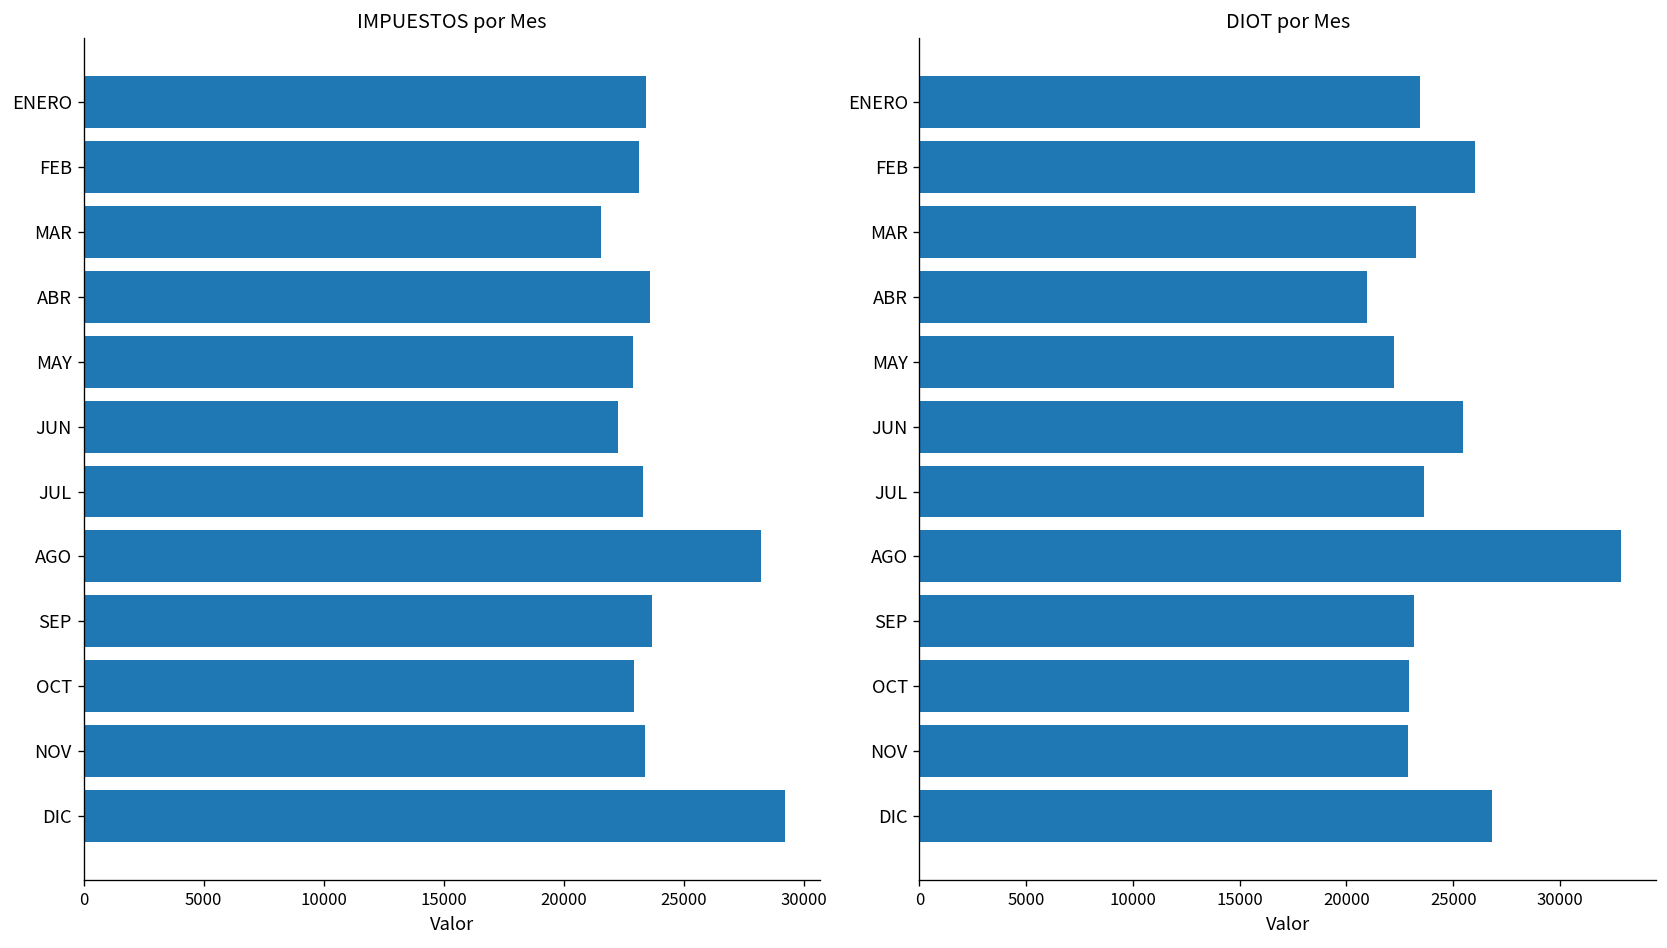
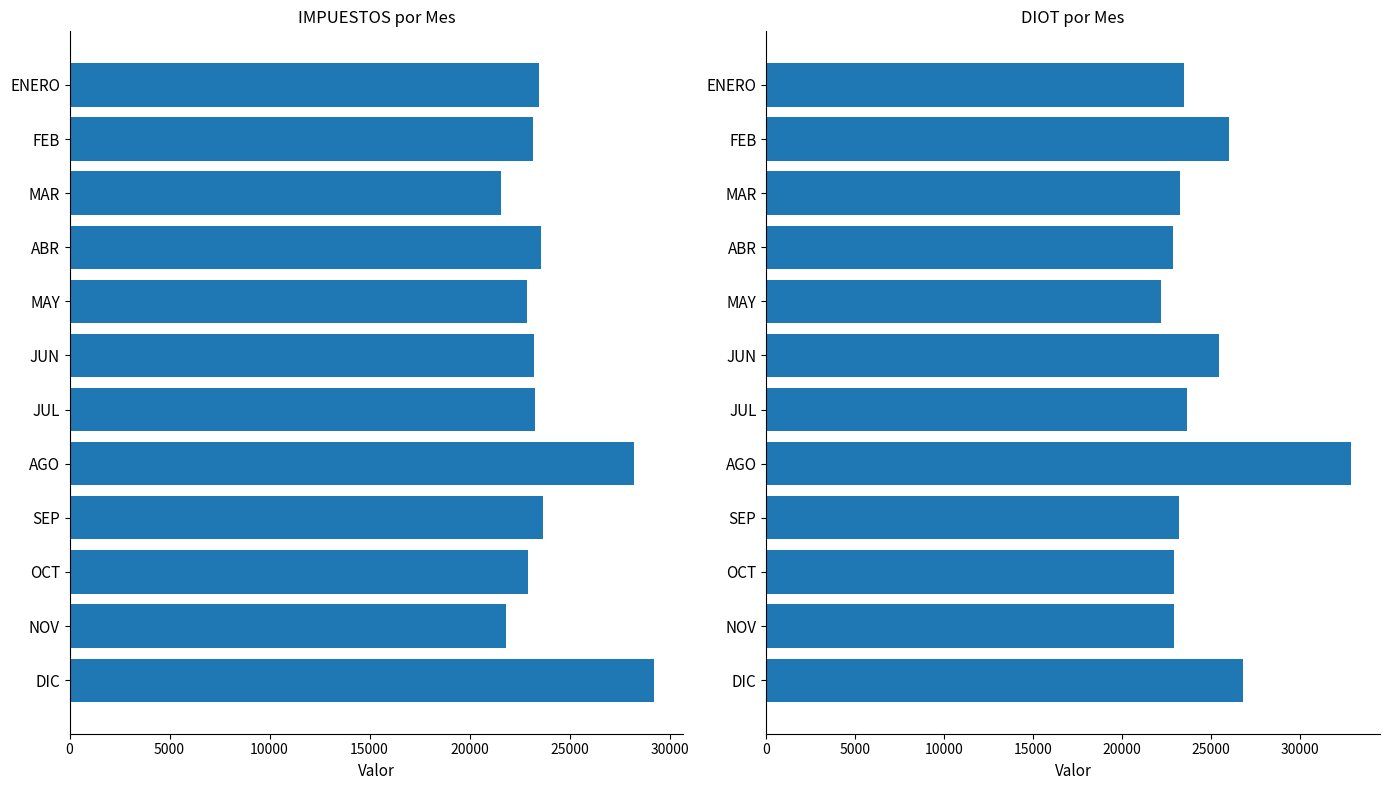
IMPUESTOS por Mes, JUN: 22300 -> 23200
IMPUESTOS por Mes, NOV: 23400 -> 21800
DIOT por Mes, ABR: 21000 -> 22900
